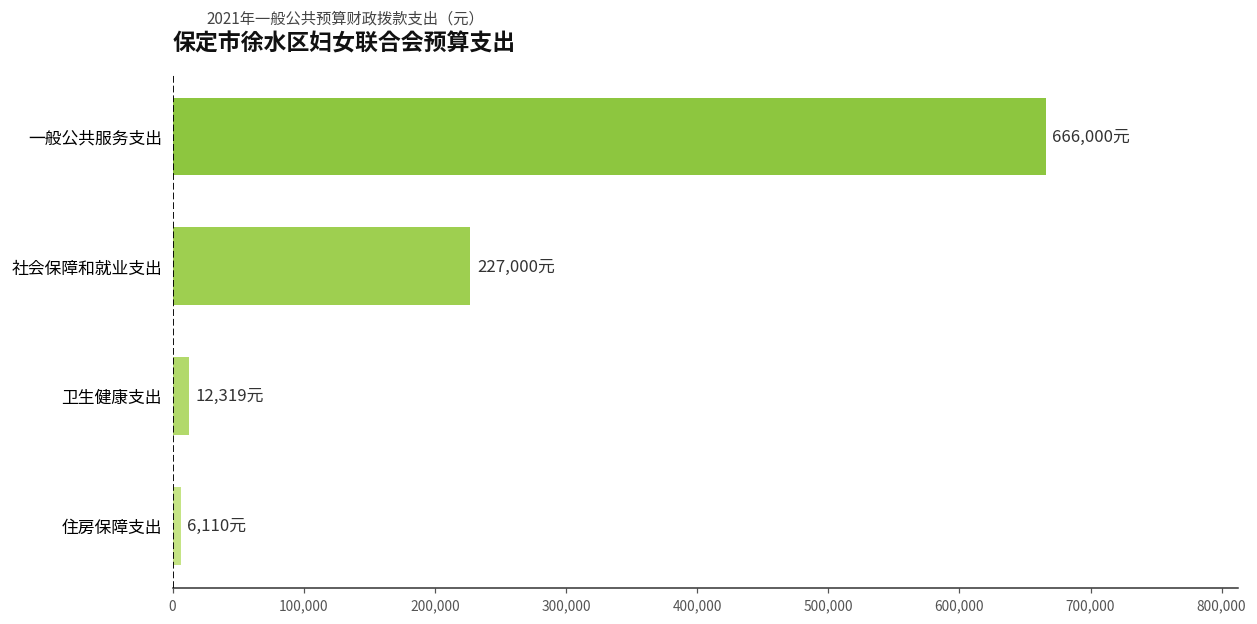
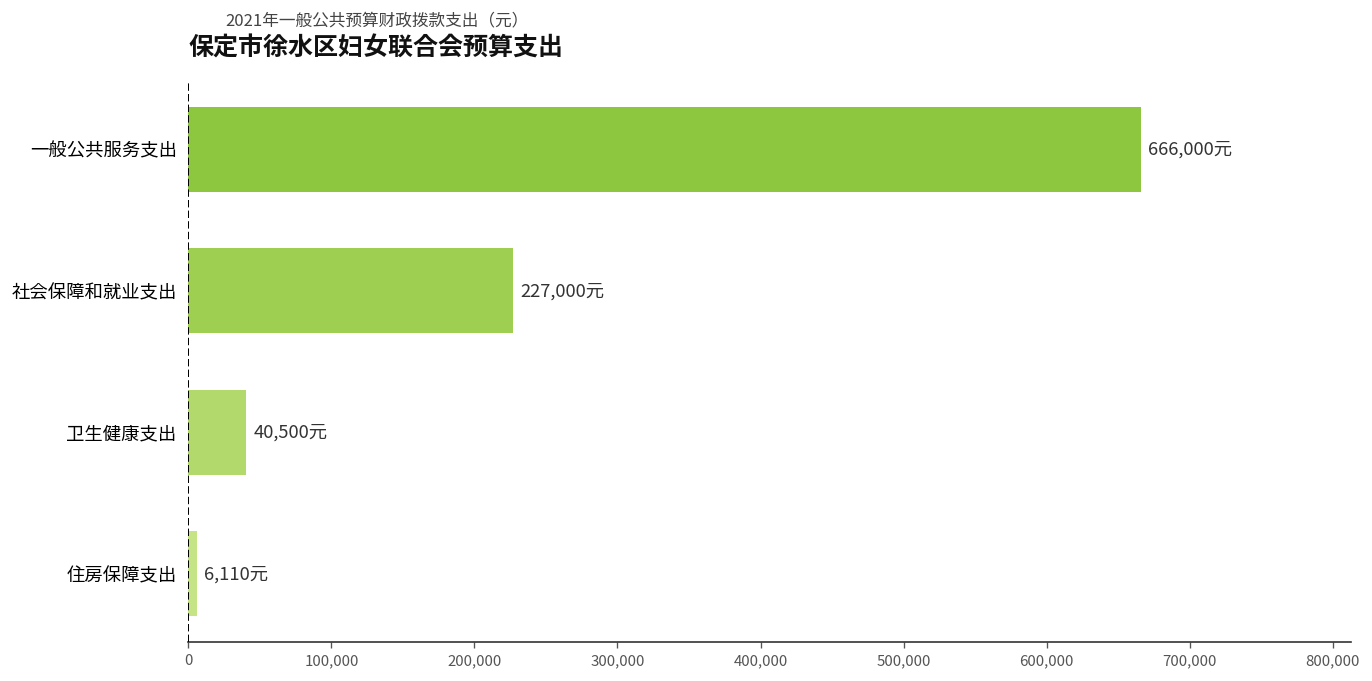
卫生健康支出: 12,319元 -> 40,500元
